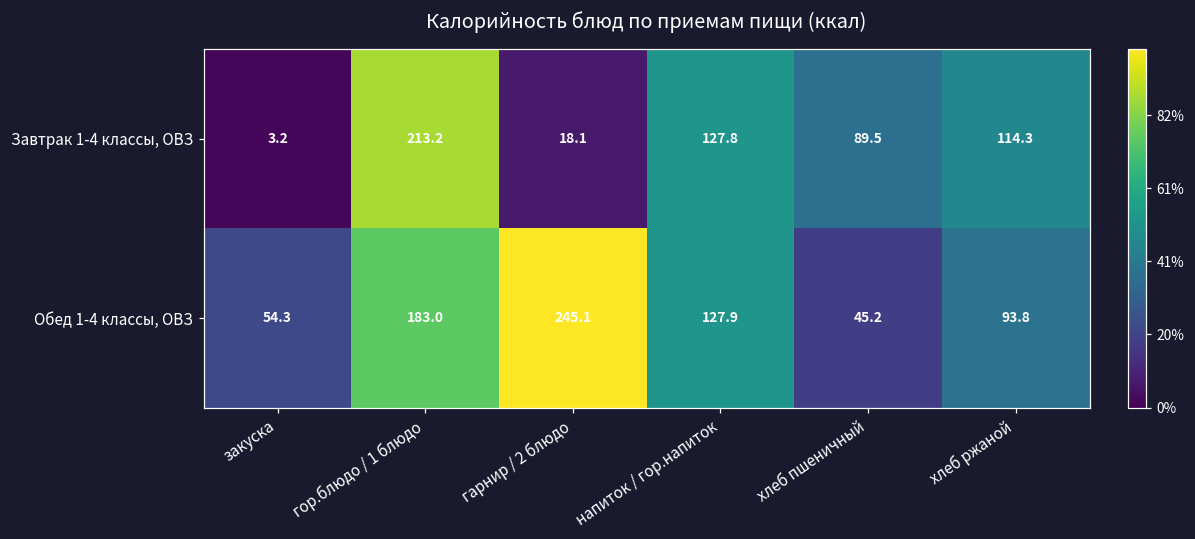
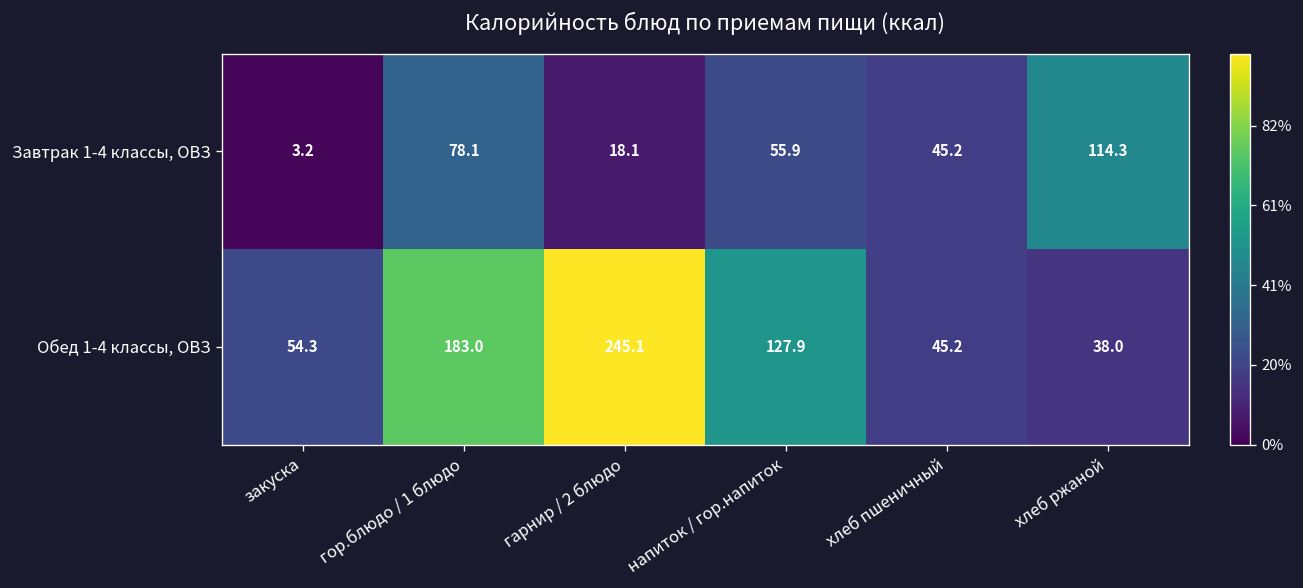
Завтрак 1-4 классы, ОВЗ, гор.блюдо / 1 блюдо: 213.2 -> 78.1
Завтрак 1-4 классы, ОВЗ, напиток / гор.напиток: 127.8 -> 55.9
Завтрак 1-4 классы, ОВЗ, хлеб пшеничный: 89.5 -> 45.2
Обед 1-4 классы, ОВЗ, хлеб ржаной: 93.8 -> 38.0
